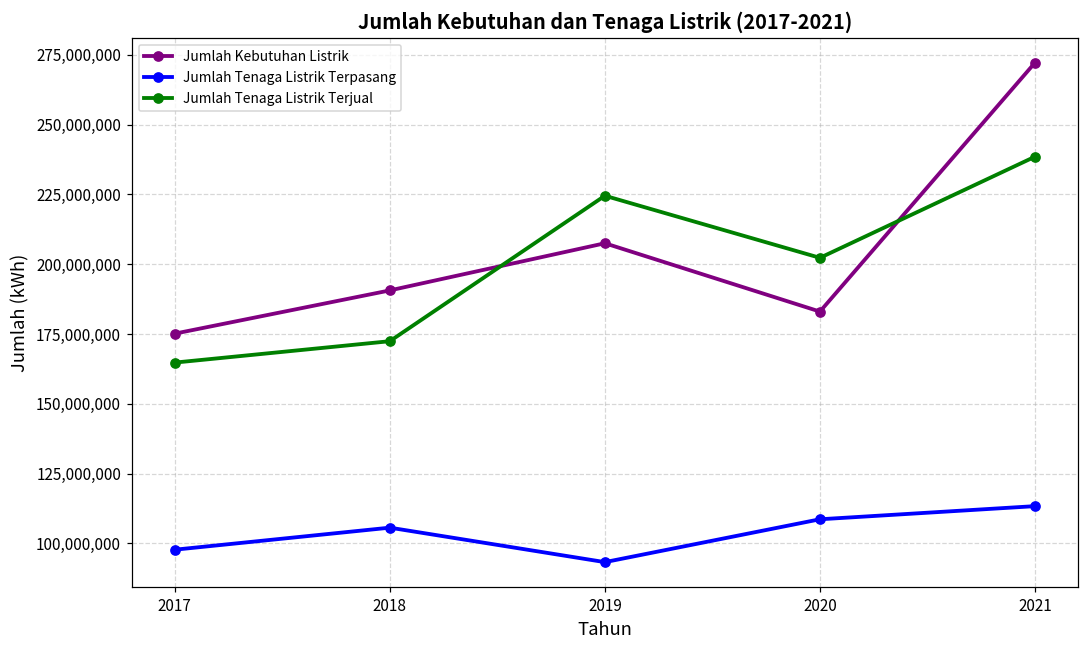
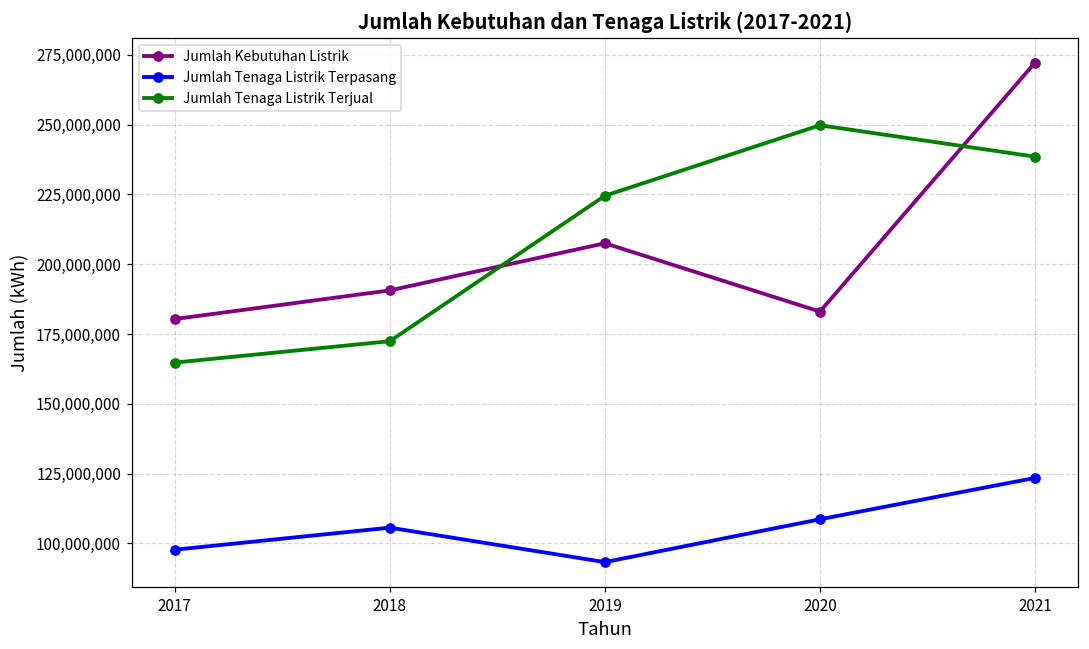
Jumlah Kebutuhan Listrik, 2017: 175,000,000 -> 180,000,000
Jumlah Tenaga Listrik Terjual, 2020: 202,000,000 -> 250,000,000
Jumlah Tenaga Listrik Terpasang, 2021: 113,000,000 -> 123,000,000
